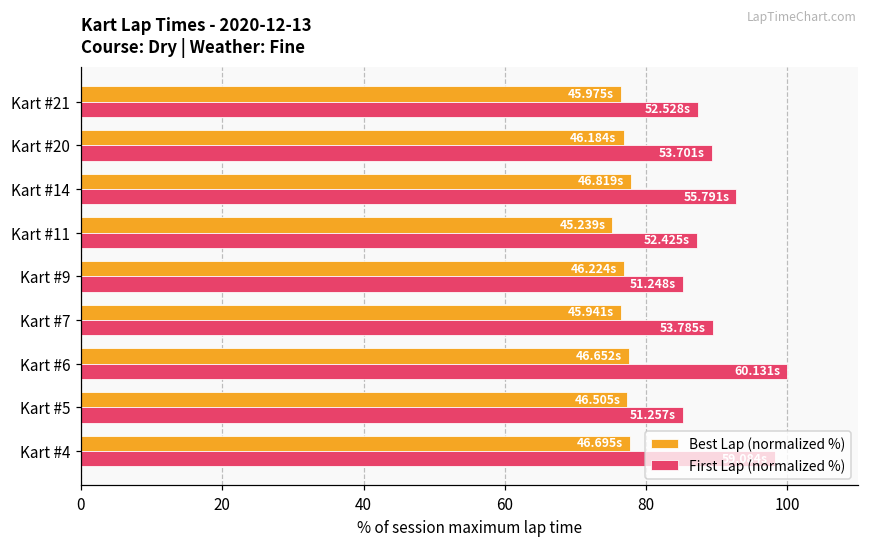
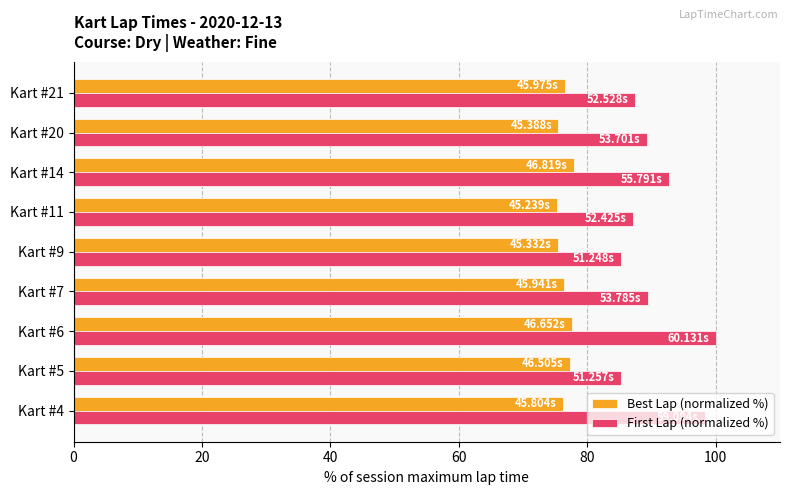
Best Lap (normalized %), Kart #20: 46.184s -> 45.388s
Best Lap (normalized %), Kart #9: 46.224s -> 45.332s
Best Lap (normalized %), Kart #4: 46.695s -> 45.804s
